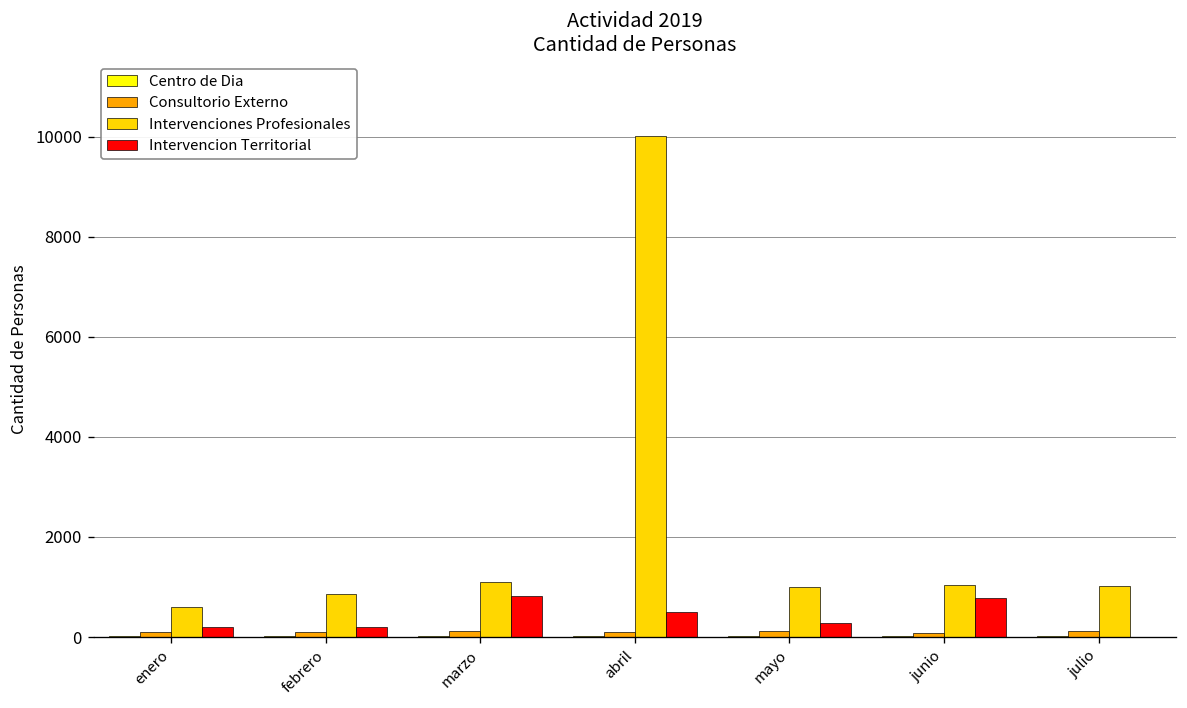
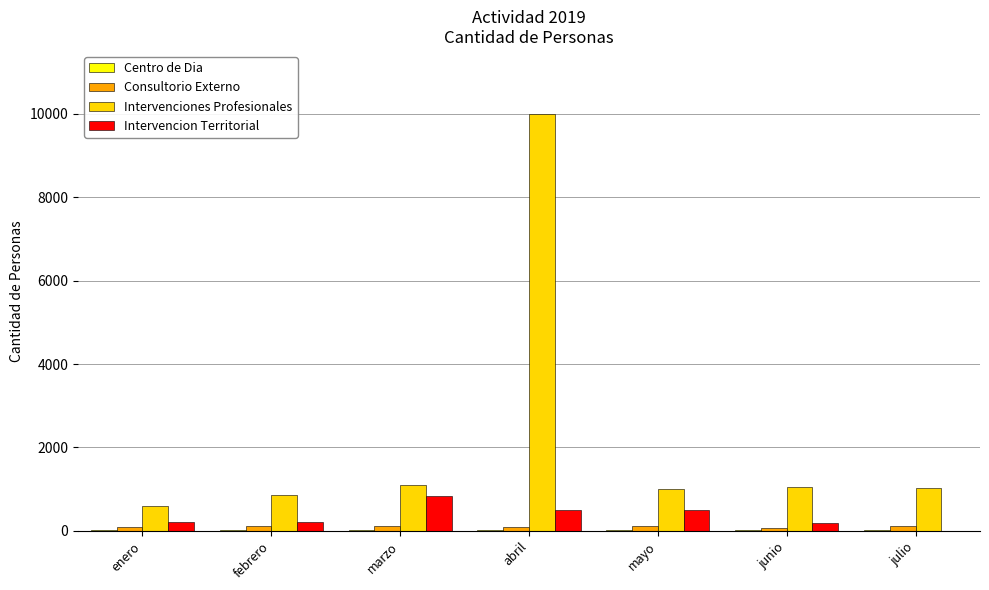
Intervencion Territorial, mayo: 300 -> 500
Intervencion Territorial, junio: 800 -> 200
